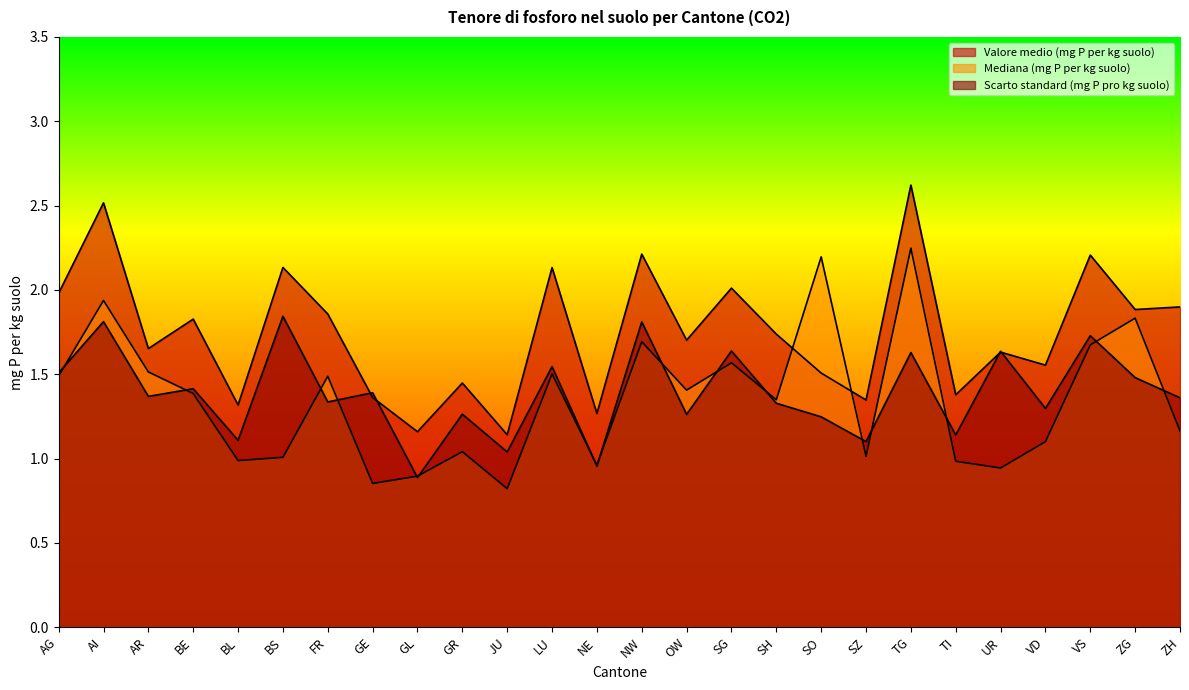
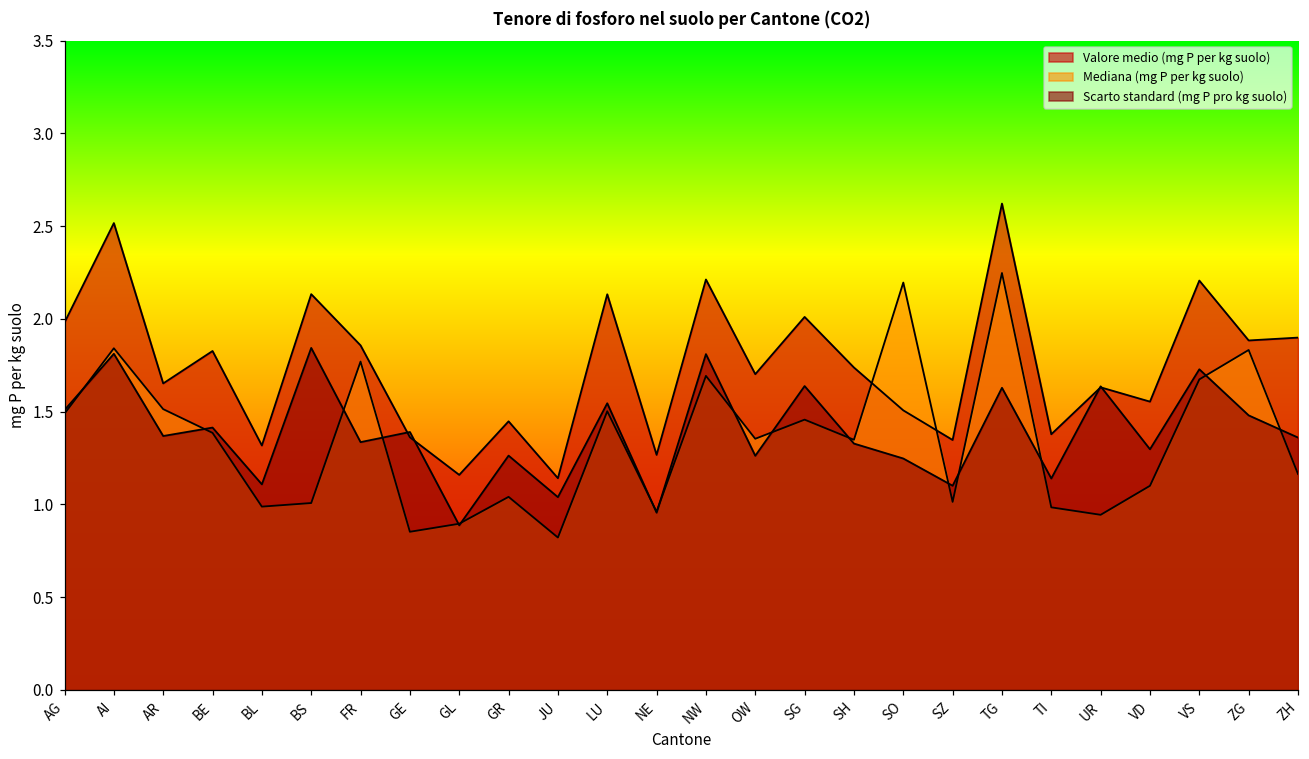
Mediana (mg P per kg suolo), AI: 1.94 -> 1.84
Mediana (mg P per kg suolo), FR: 1.49 -> 1.77
Mediana (mg P per kg suolo), OW: 1.41 -> 1.35
Mediana (mg P per kg suolo), SG: 1.57 -> 1.46
